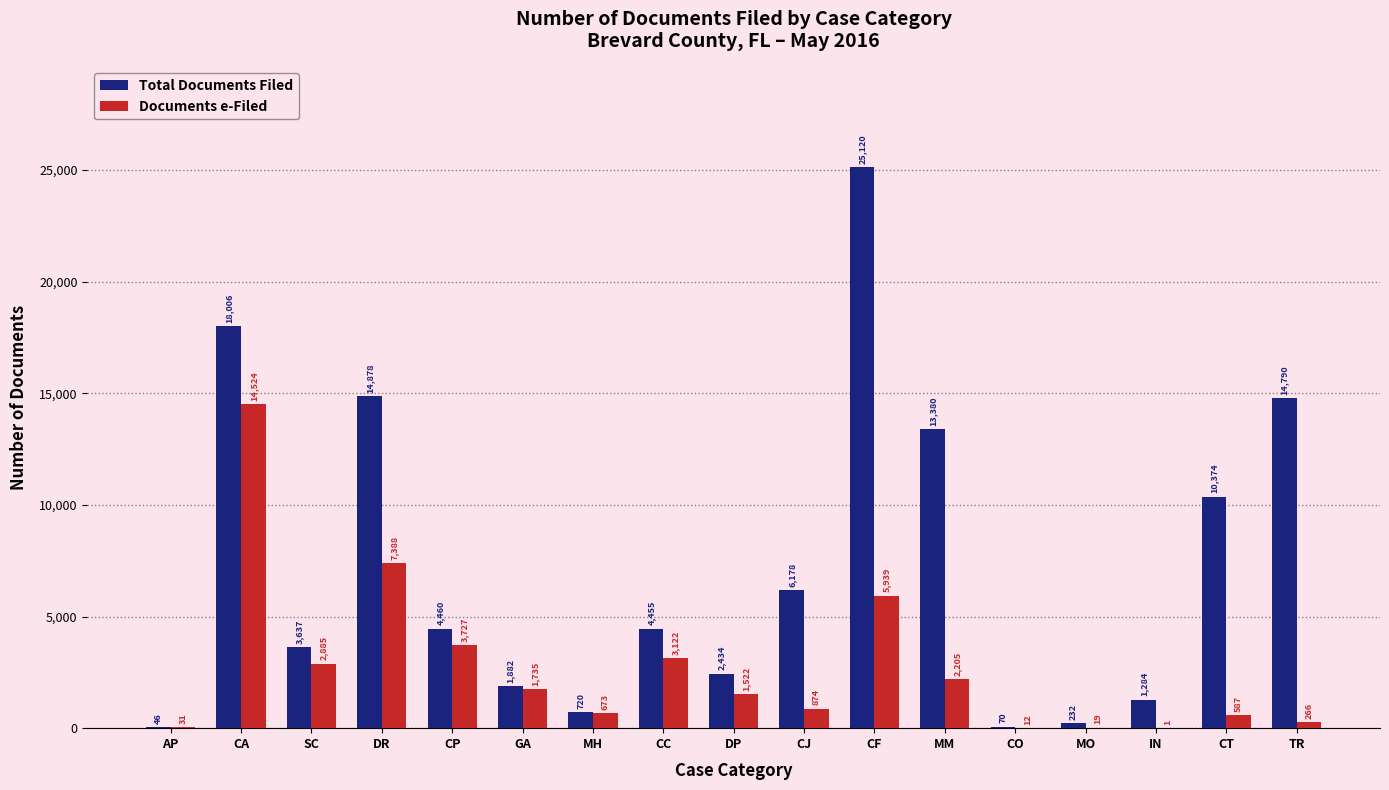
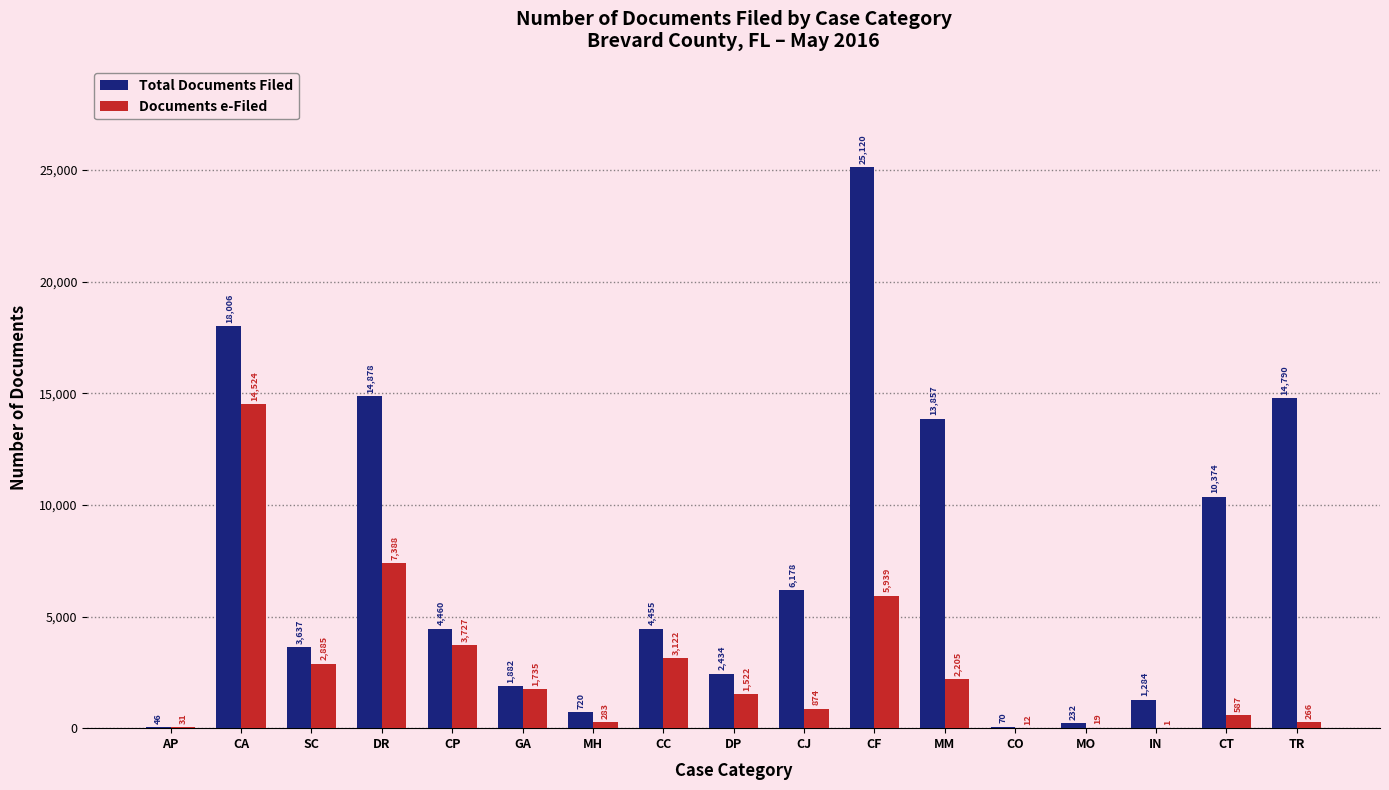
Documents e-Filed, MH: 673 -> 283
Total Documents Filed, MM: 13,380 -> 13,857
